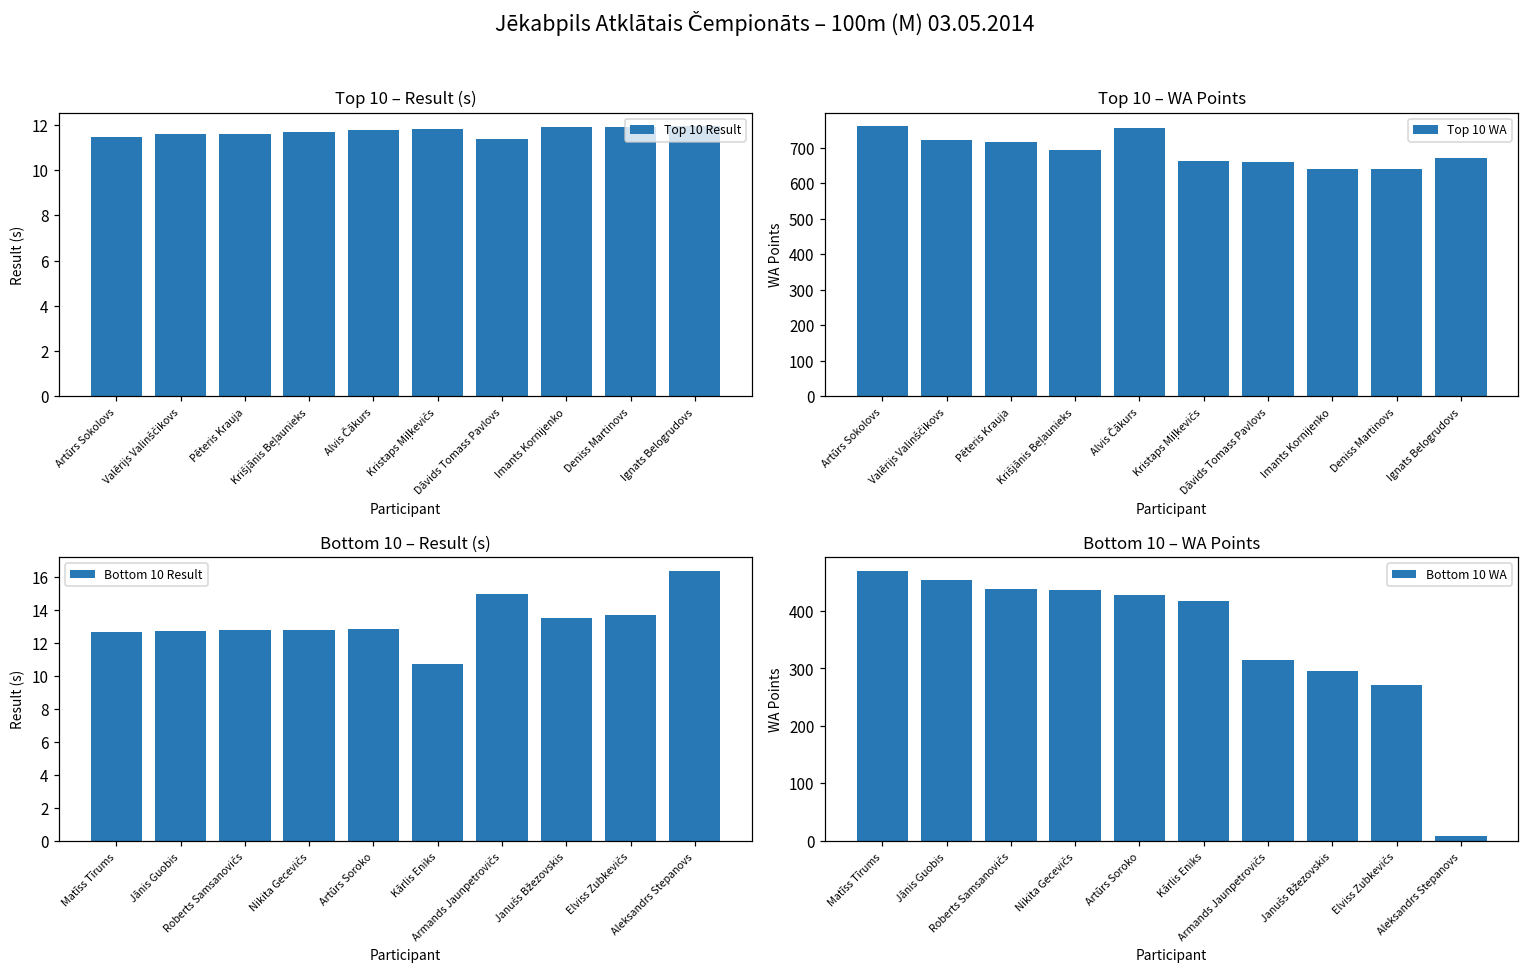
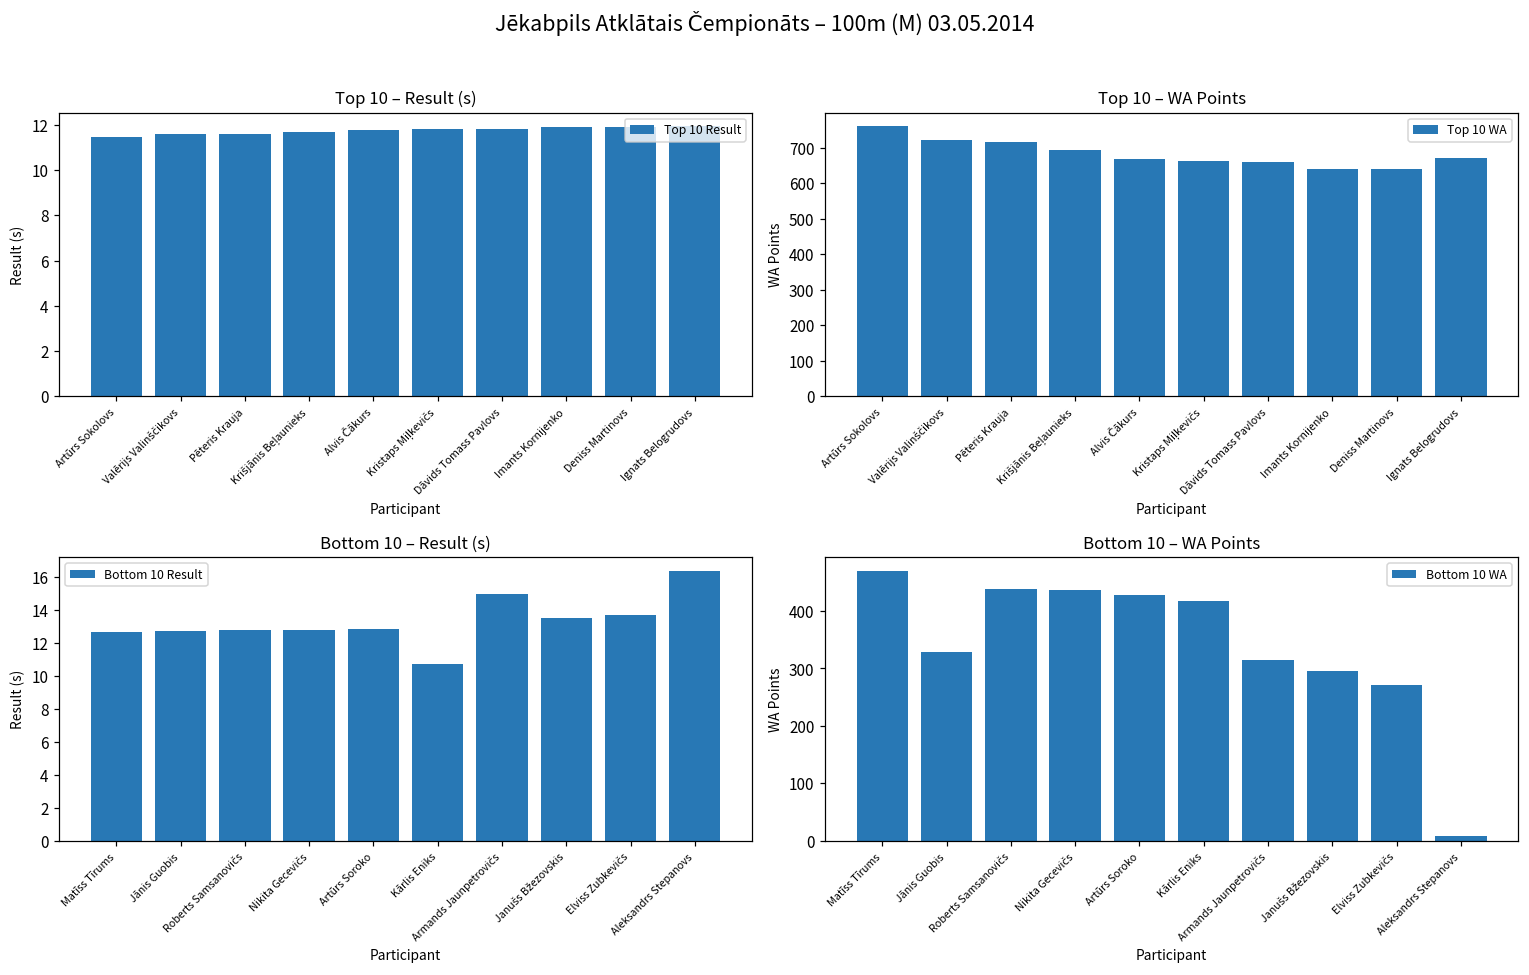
Top 10 – Result (s), Dāvids Tomass Pavlovs: 11.4 -> 11.8
Top 10 – WA Points, Alvis Čākurs: 760 -> 670
Bottom 10 – WA Points, Jānis Guobis: 450 -> 330
